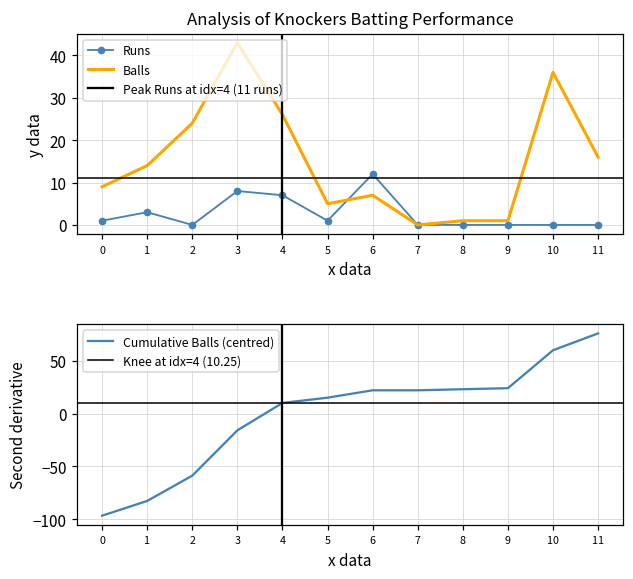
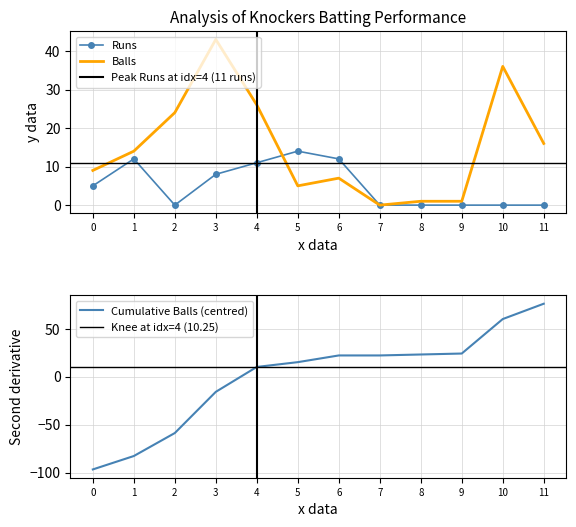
Analysis of Knockers Batting Performance, Runs, 0: 1 -> 5
Analysis of Knockers Batting Performance, Runs, 1: 3 -> 12
Analysis of Knockers Batting Performance, Runs, 4: 7 -> 11
Analysis of Knockers Batting Performance, Runs, 5: 1 -> 14
